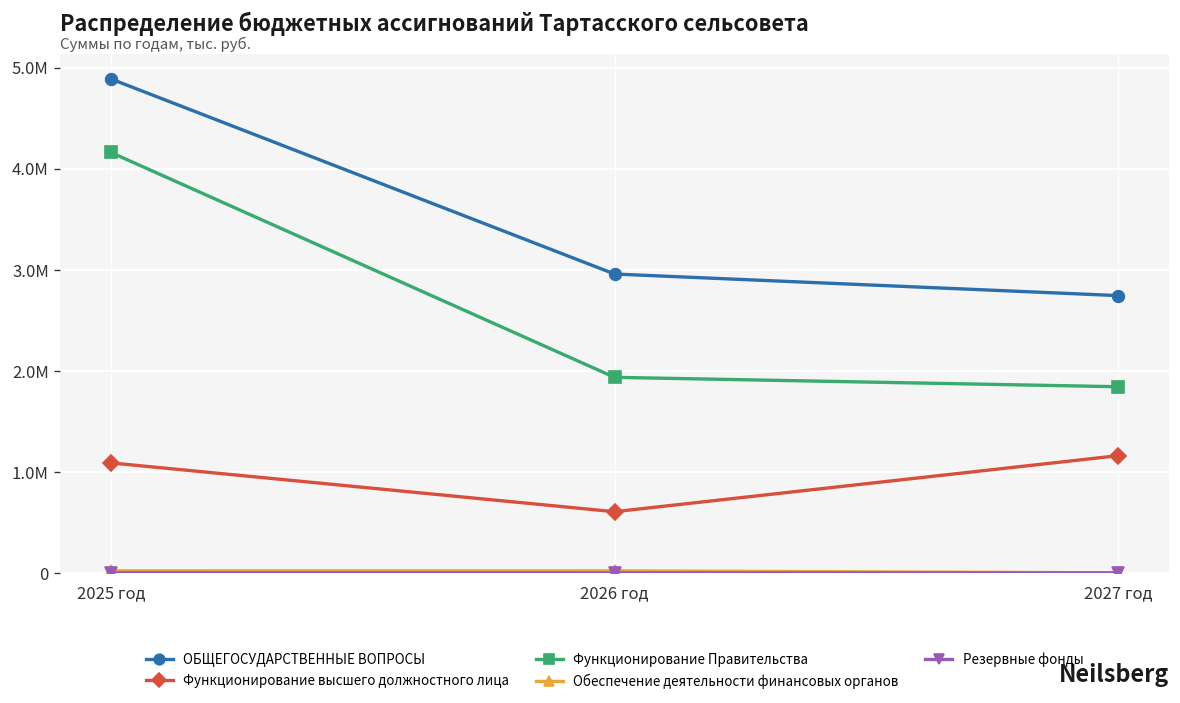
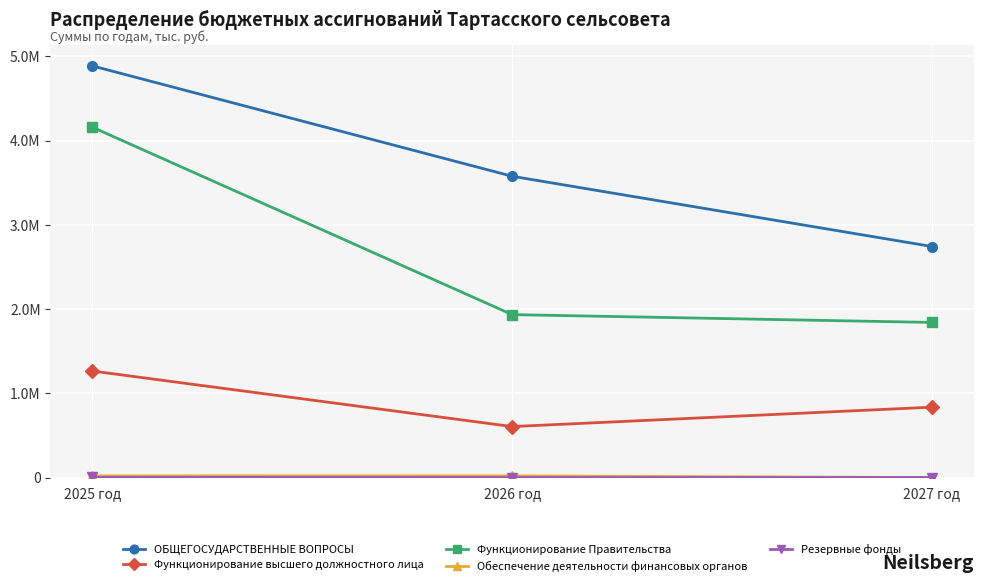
Функционирование высшего должностного лица, 2025 год: 1100000 -> 1300000
ОБЩЕГОСУДАРСТВЕННЫЕ ВОПРОСЫ, 2026 год: 3000000 -> 3600000
Функционирование высшего должностного лица, 2027 год: 1200000 -> 800000
